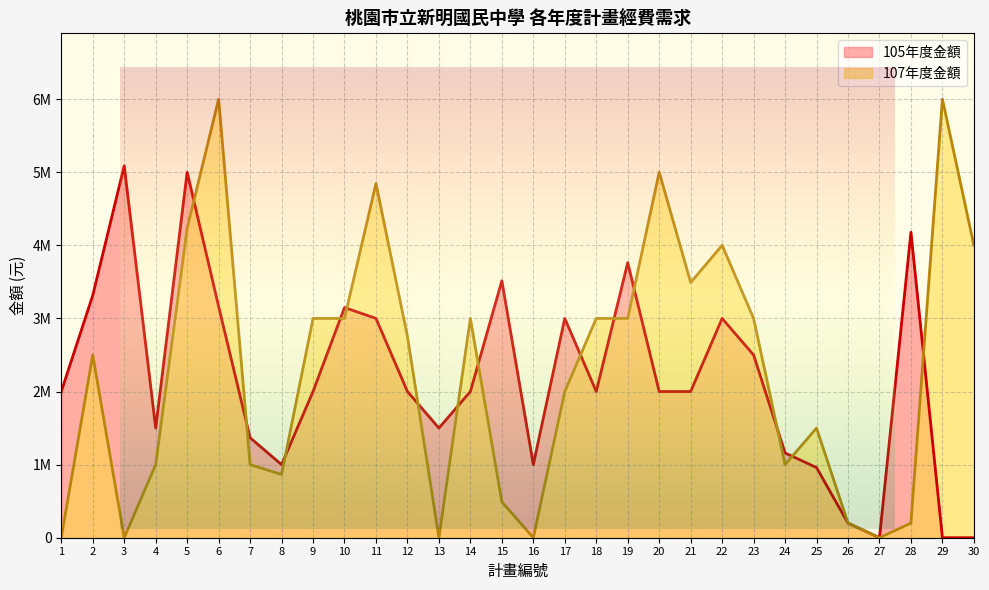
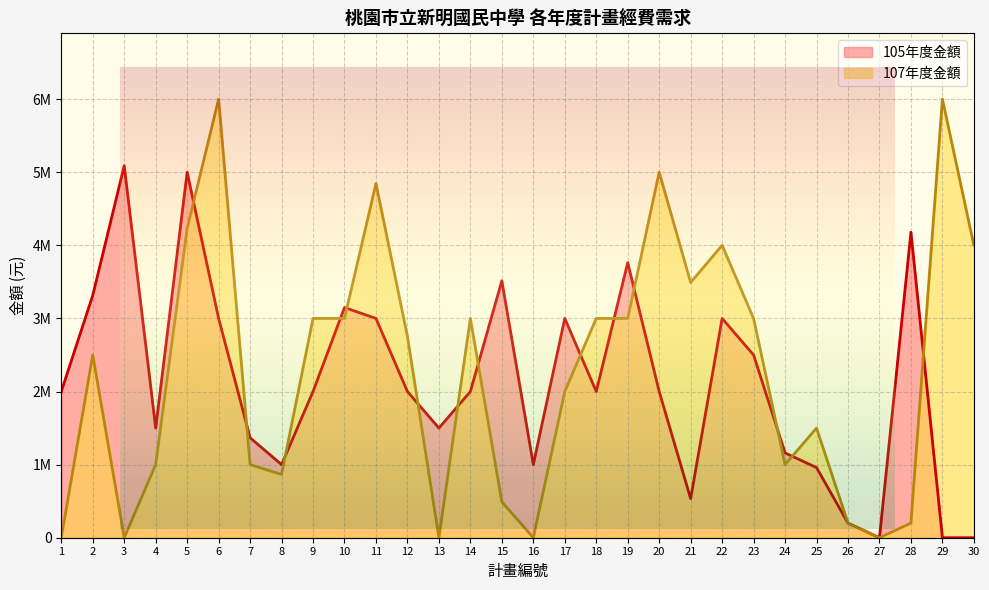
桃園市立新明國民中學 各年度計畫經費需求, 105年度金額, 6: 3200000 -> 3000000
桃園市立新明國民中學 各年度計畫經費需求, 105年度金額, 21: 2000000 -> 500000
